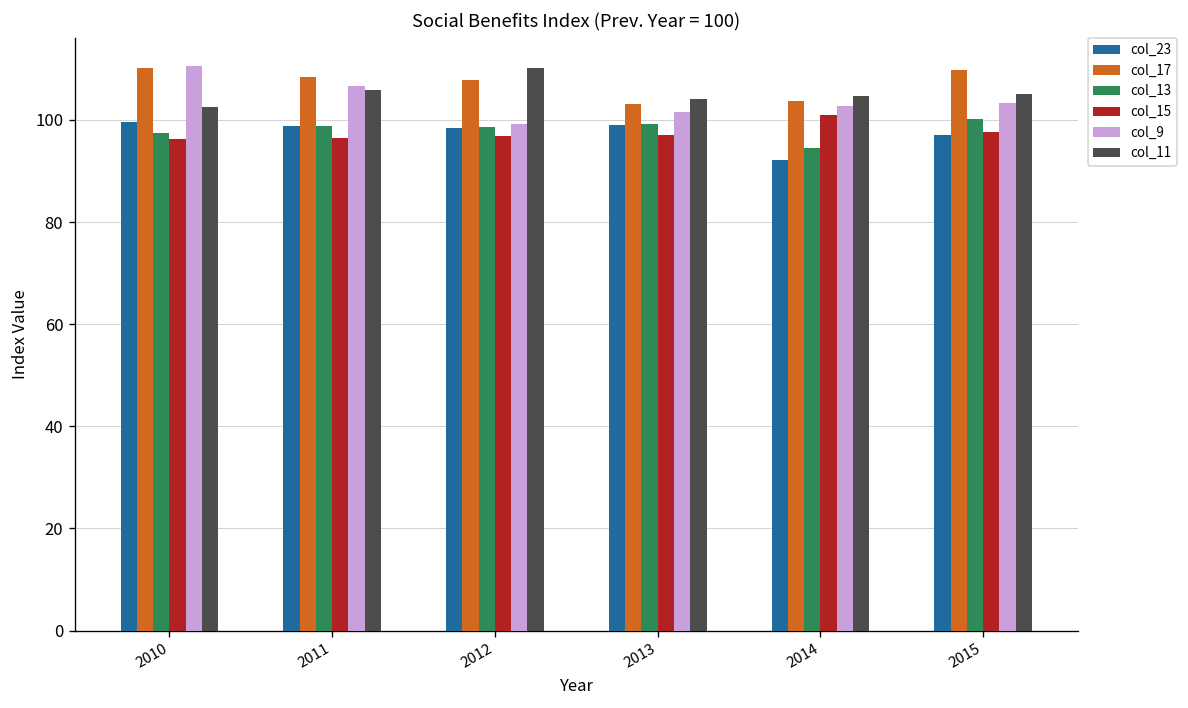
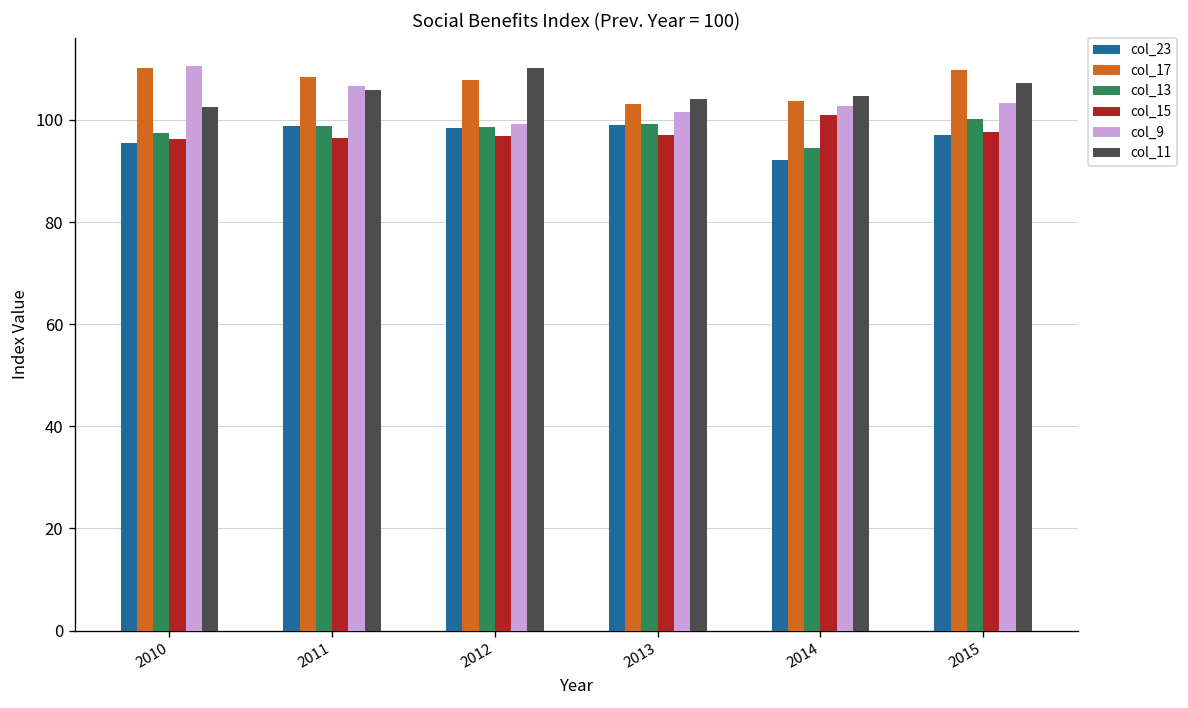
col_23, 2010: 100 -> 95
col_11, 2015: 105 -> 107
